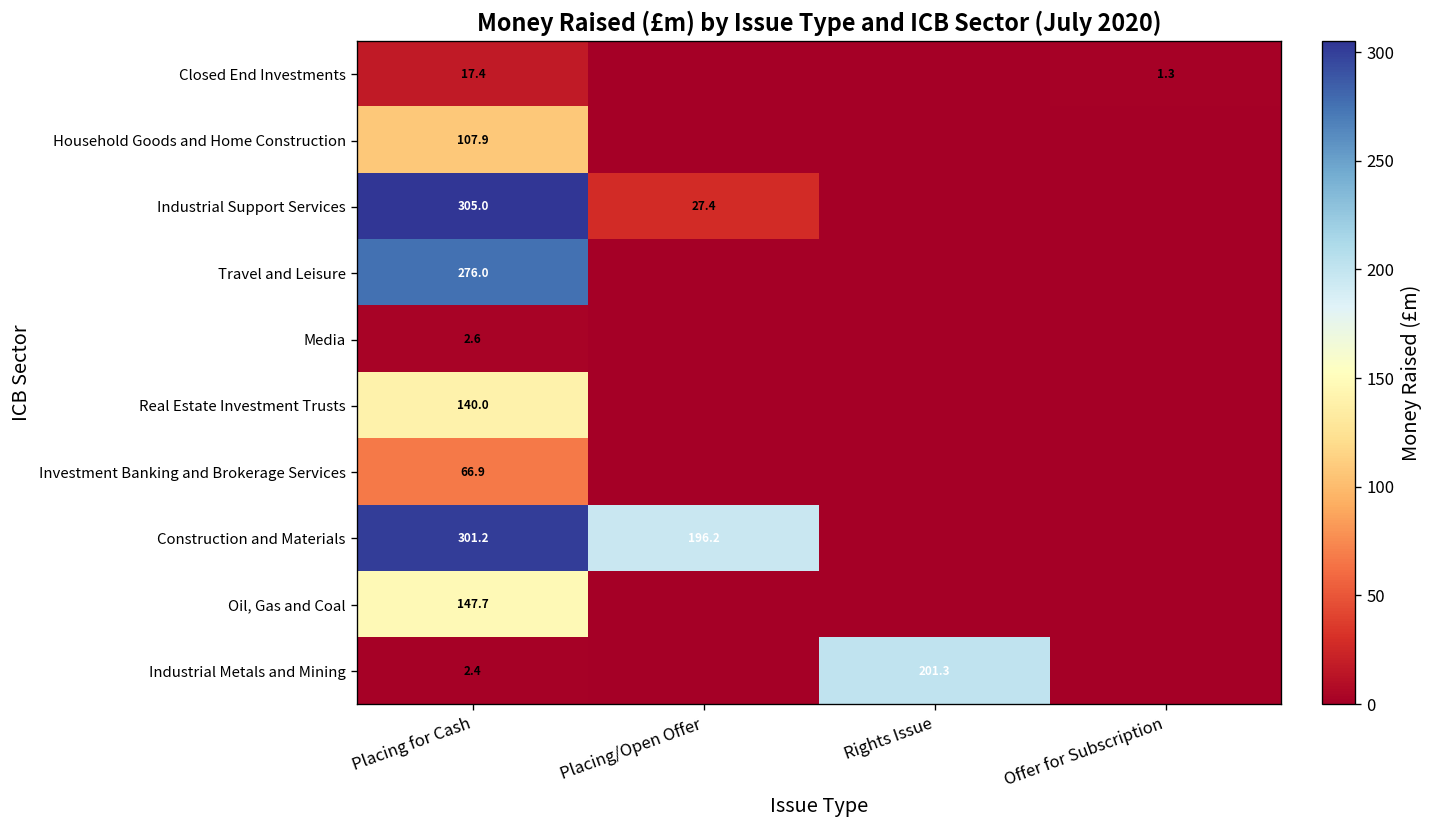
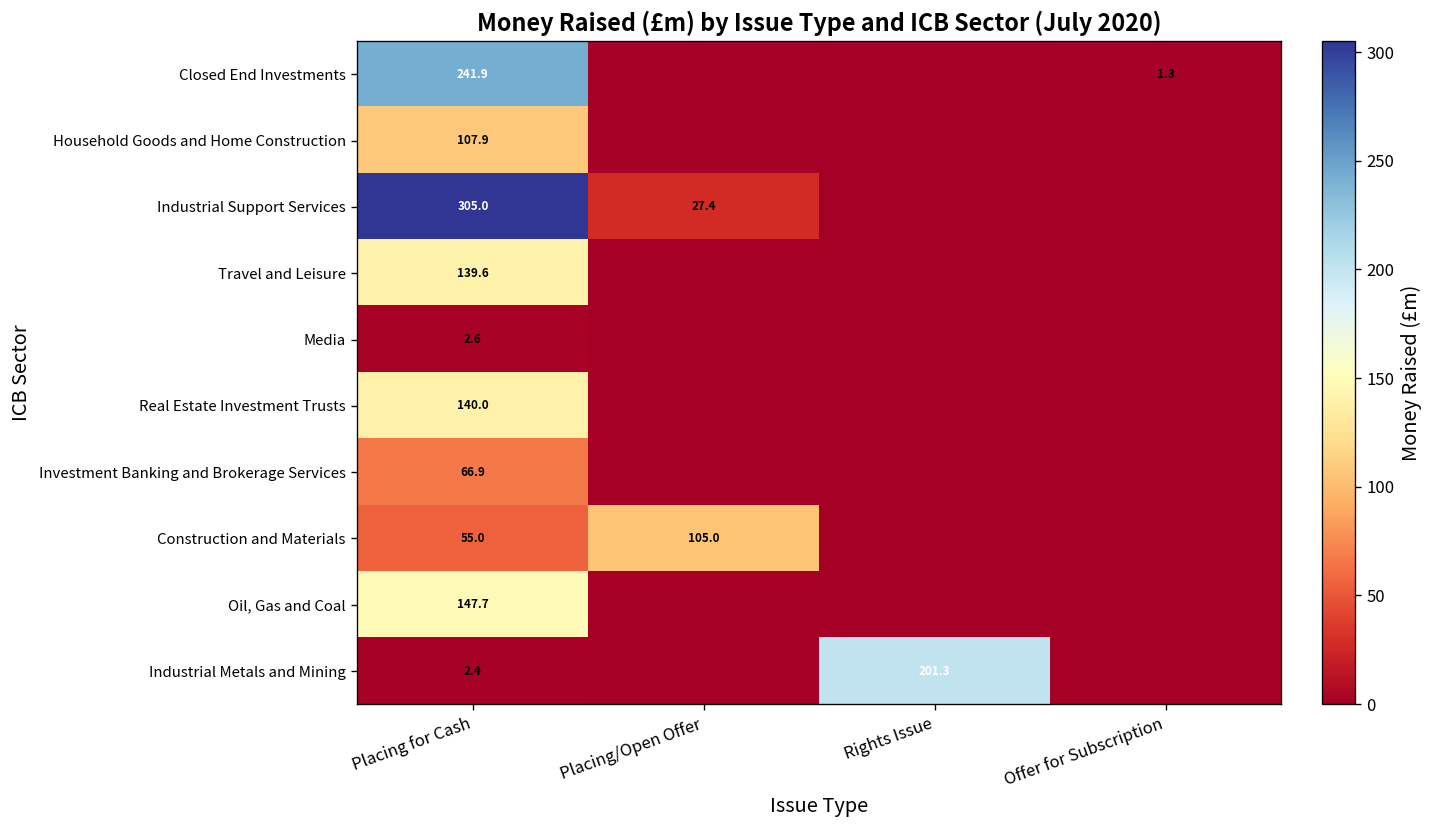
Closed End Investments, Placing for Cash: 17.4 -> 241.9
Travel and Leisure, Placing for Cash: 276.0 -> 139.6
Construction and Materials, Placing for Cash: 301.2 -> 55.0
Construction and Materials, Placing/Open Offer: 196.2 -> 105.0
